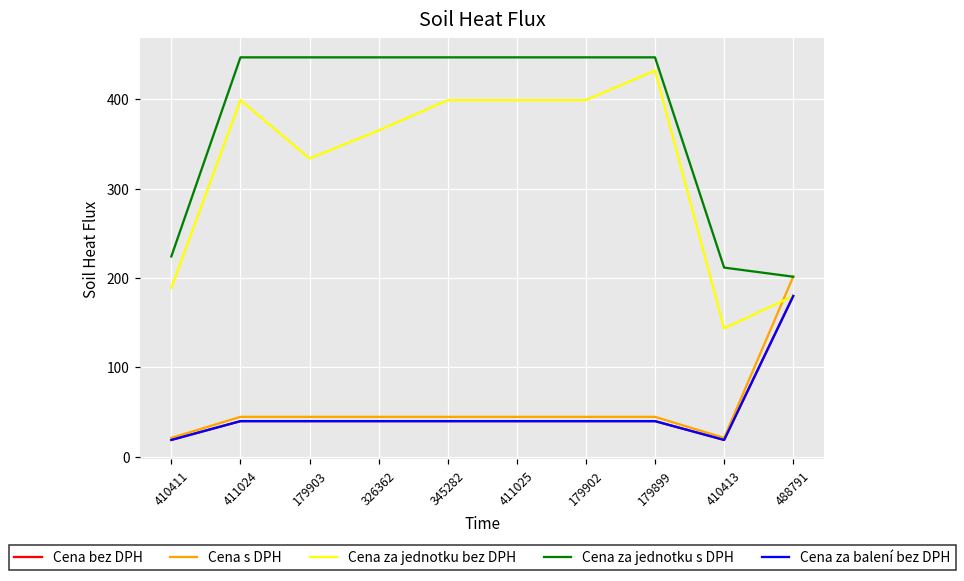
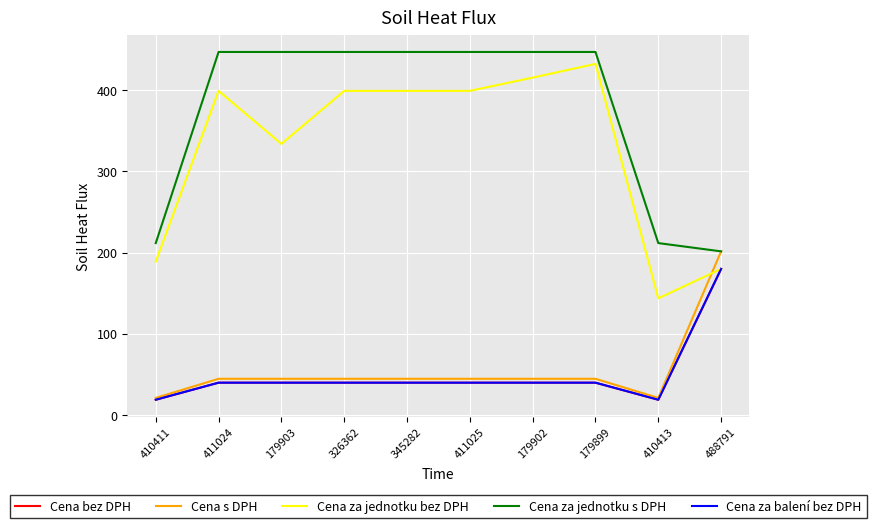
Cena za jednotku s DPH, 410411: 220 -> 210
Cena za jednotku bez DPH, 326362: 370 -> 400
Cena za jednotku bez DPH, 179902: 400 -> 420
